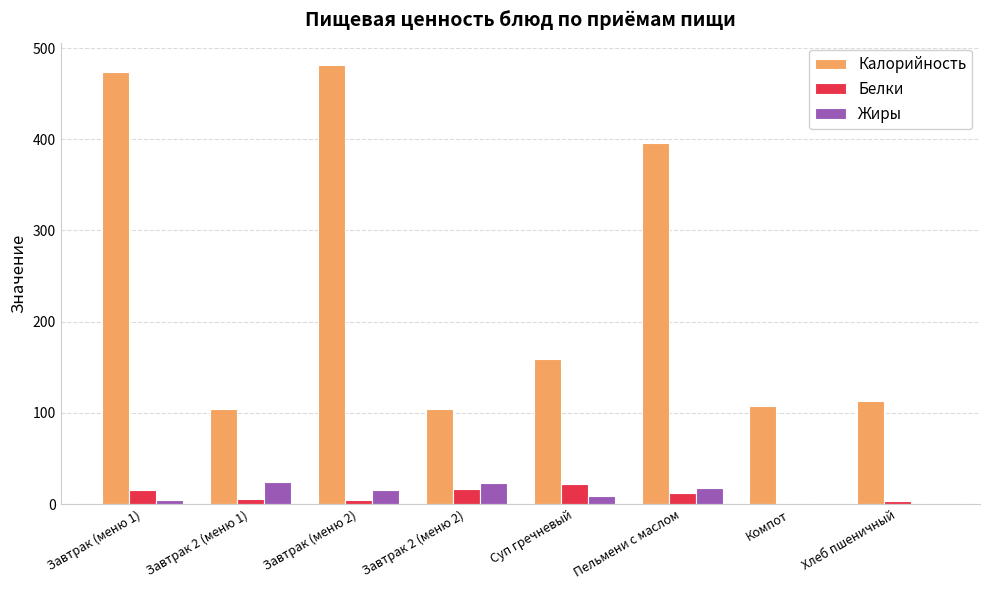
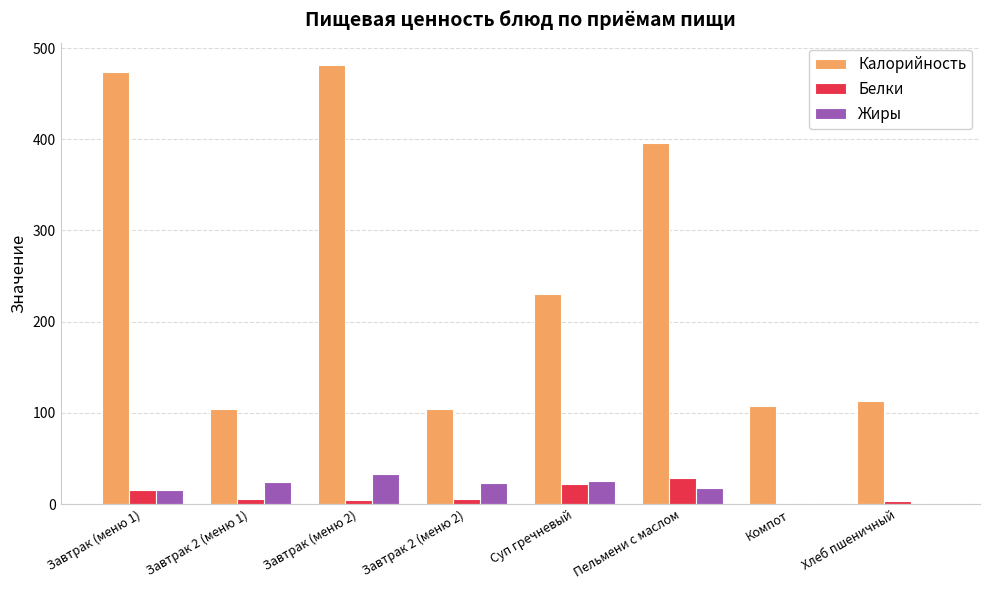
Жиры, Завтрак (меню 1): 0 -> 20
Жиры, Завтрак (меню 2): 20 -> 30
Белки, Завтрак 2 (меню 2): 20 -> 10
Калорийность, Суп гречневый: 160 -> 230
Жиры, Суп гречневый: 10 -> 20
Белки, Пельмени с маслом: 10 -> 30
